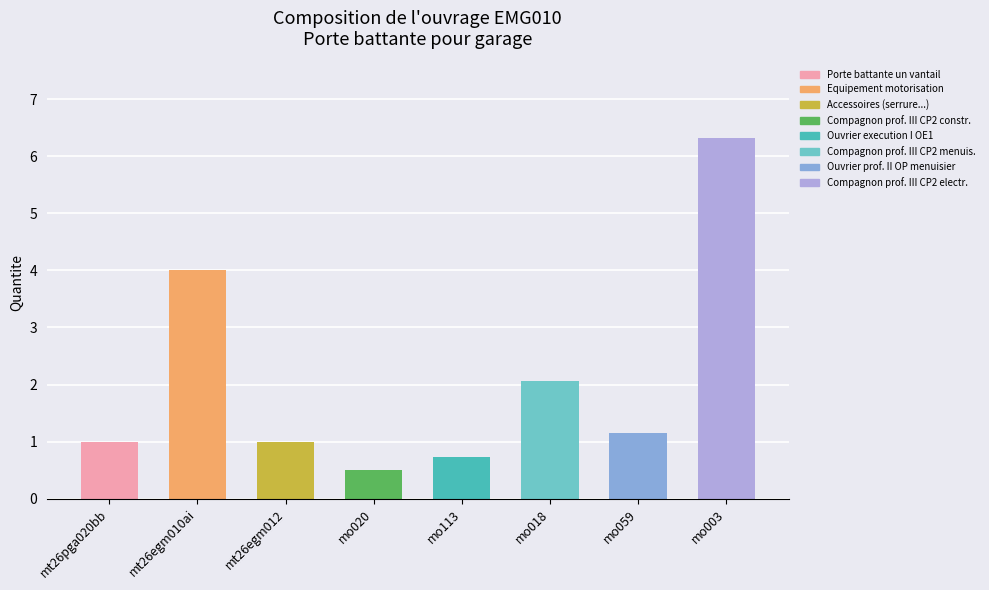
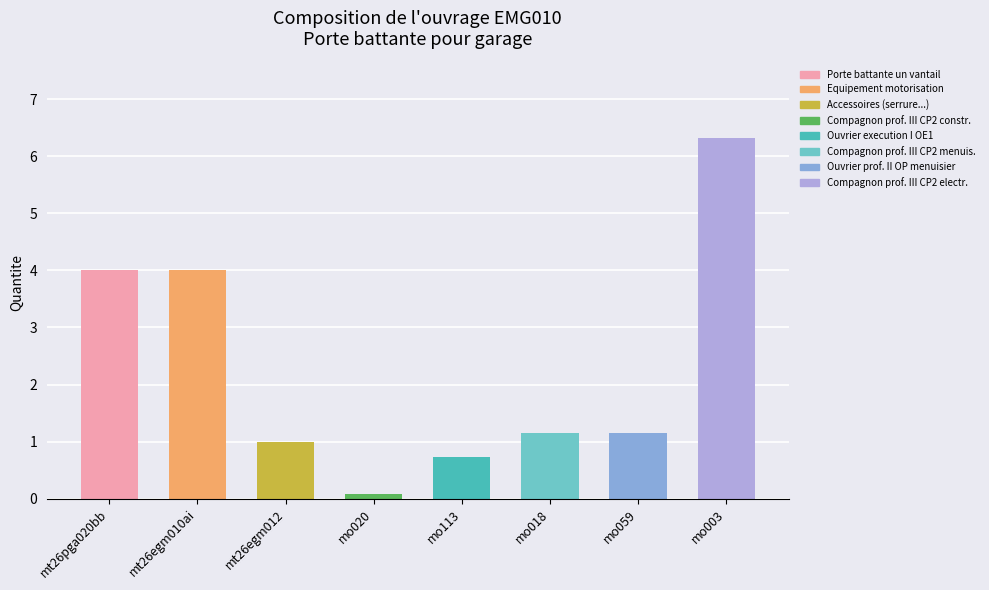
mt26pga020bb: 1 -> 4
mo020: 0.5 -> 0.1
mo018: 2.1 -> 1.2
